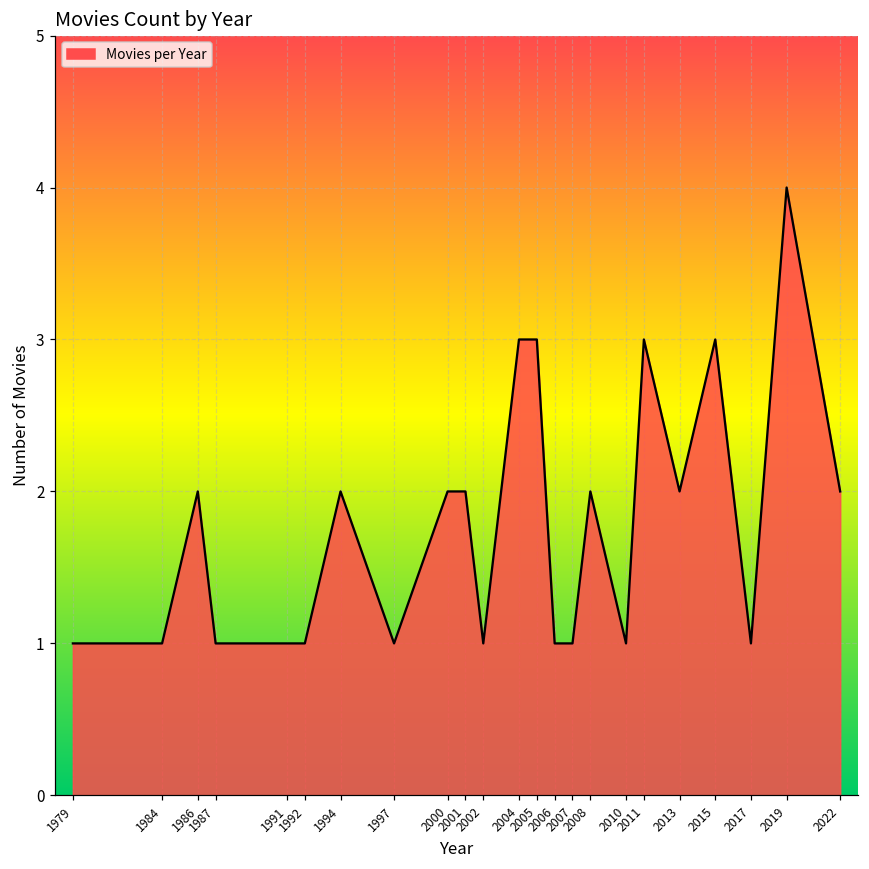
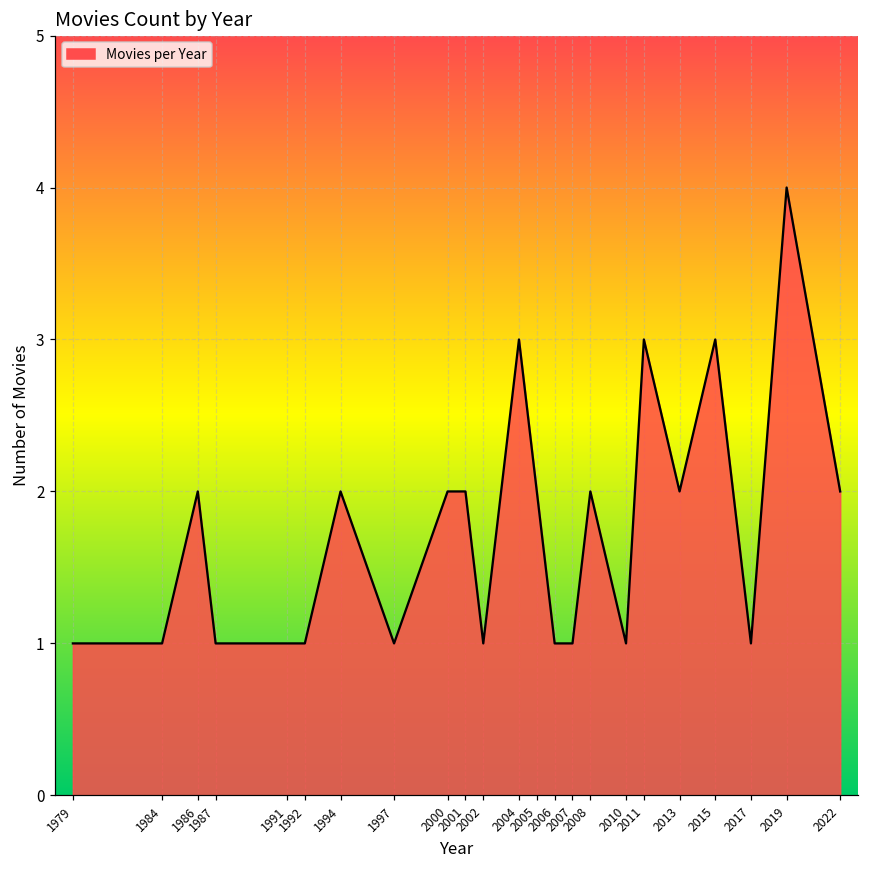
2005: 3 -> 2
